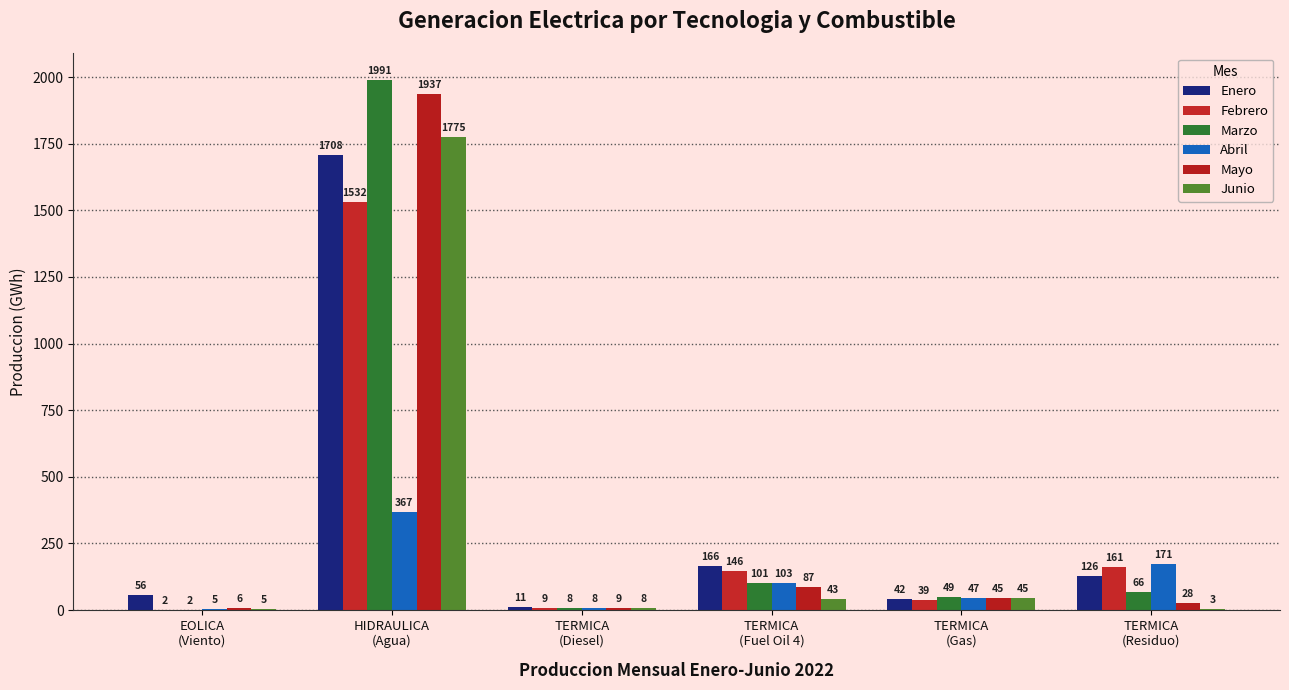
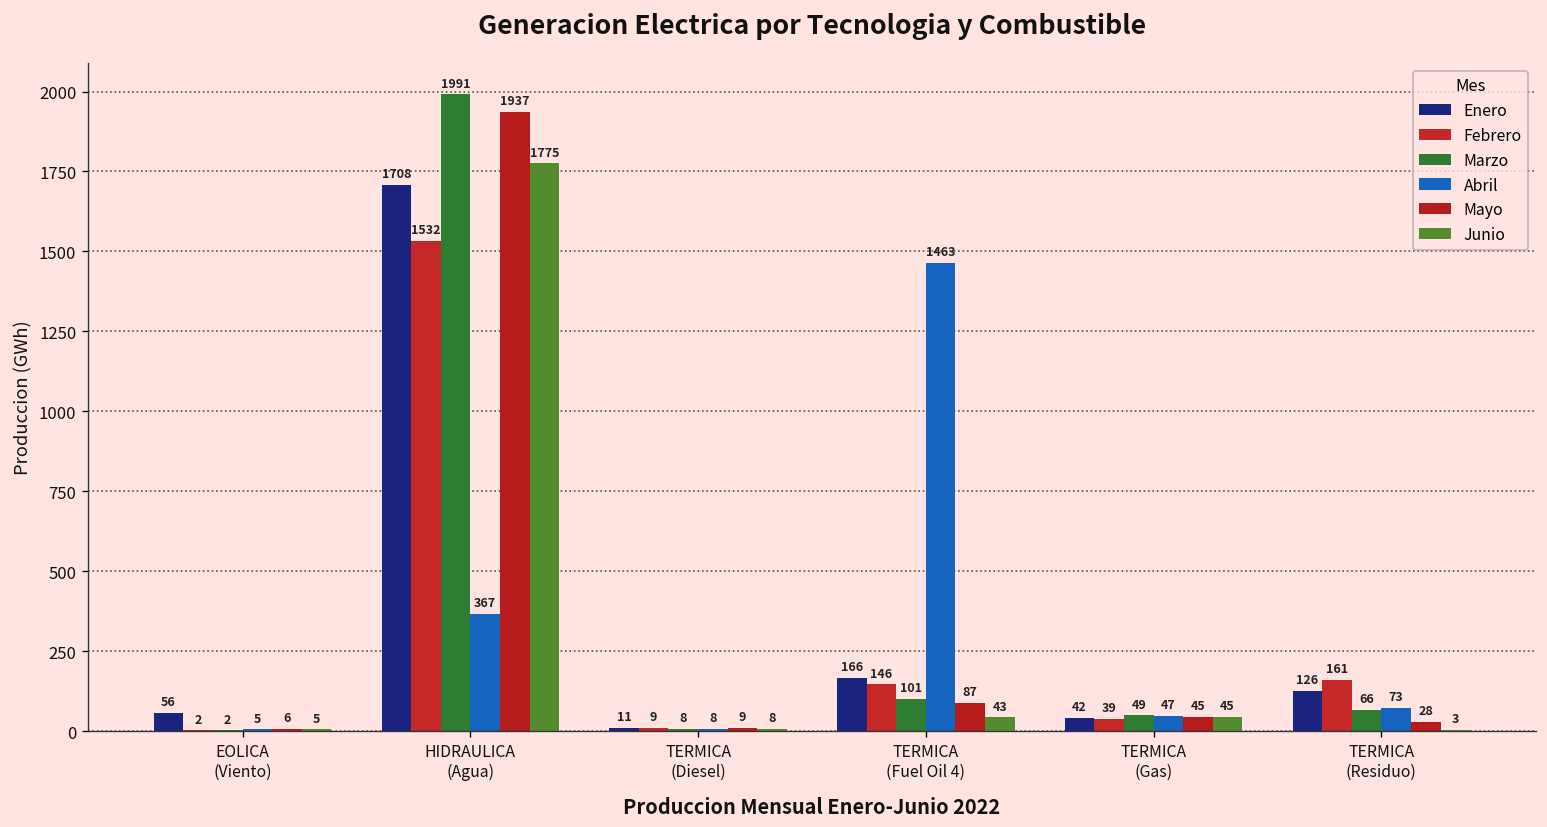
Abril, TERMICA (Fuel Oil 4): 103 -> 1463
Abril, TERMICA (Residuo): 171 -> 73
